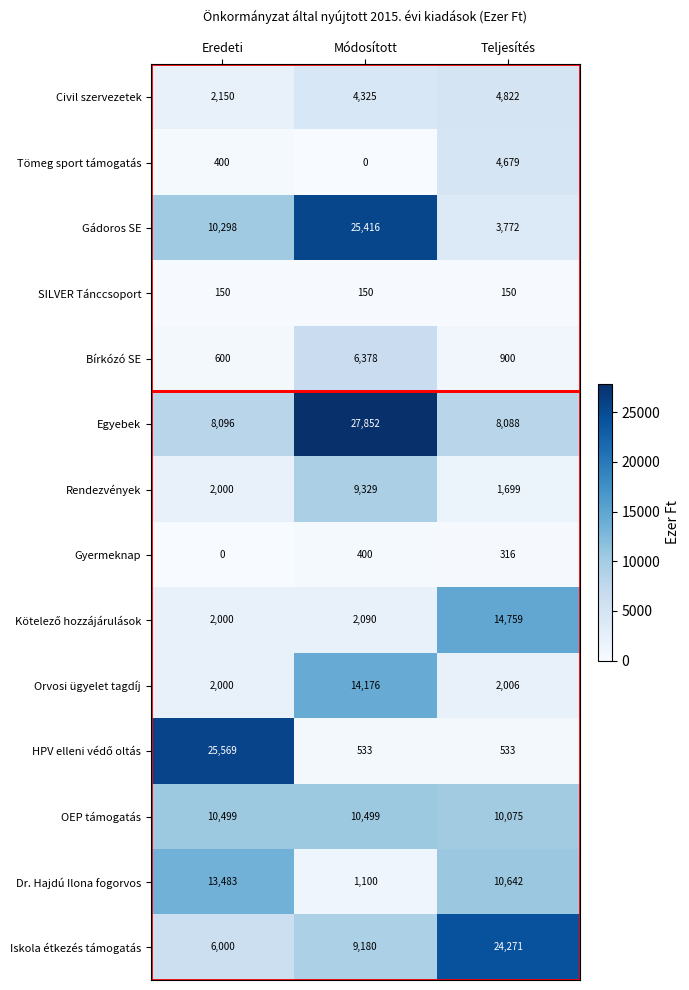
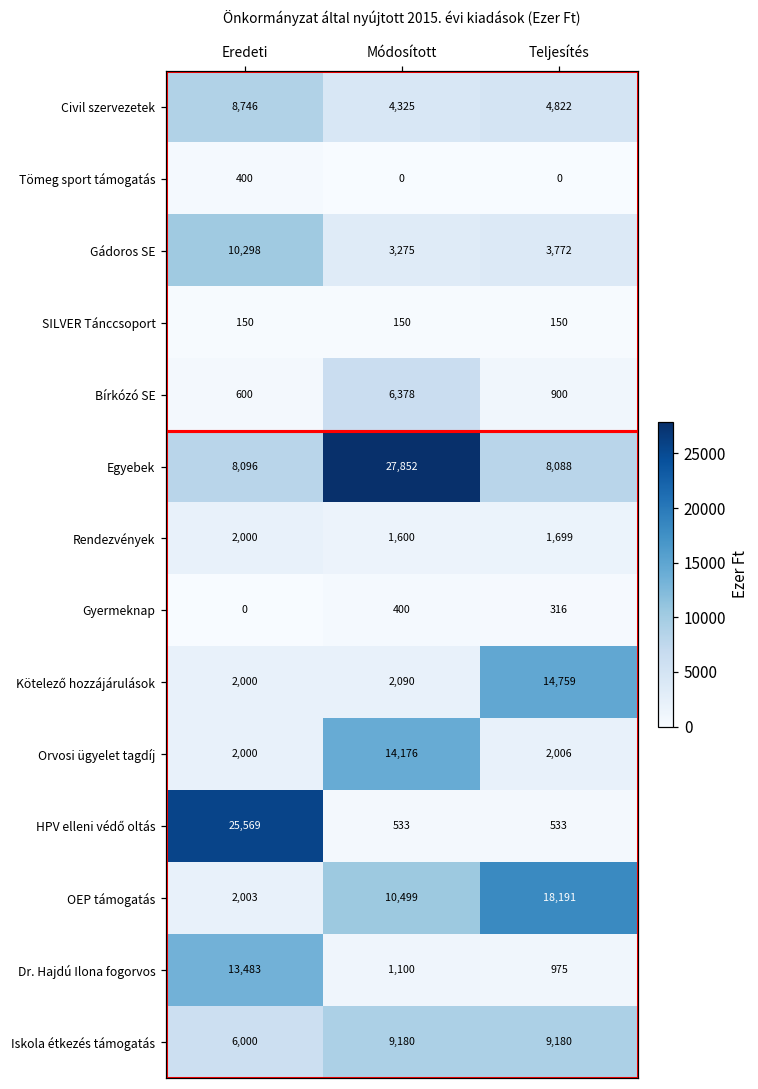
Civil szervezetek, Eredeti: 2,150 -> 8,746
Tömeg sport támogatás, Teljesítés: 4,679 -> 0
Gádoros SE, Módosított: 25,416 -> 3,275
Rendezvények, Módosított: 9,329 -> 1,600
OEP támogatás, Eredeti: 10,499 -> 2,003
OEP támogatás, Teljesítés: 10,075 -> 18,191
Dr. Hajdú Ilona fogorvos, Teljesítés: 10,642 -> 975
Iskola étkezés támogatás, Teljesítés: 24,271 -> 9,180
